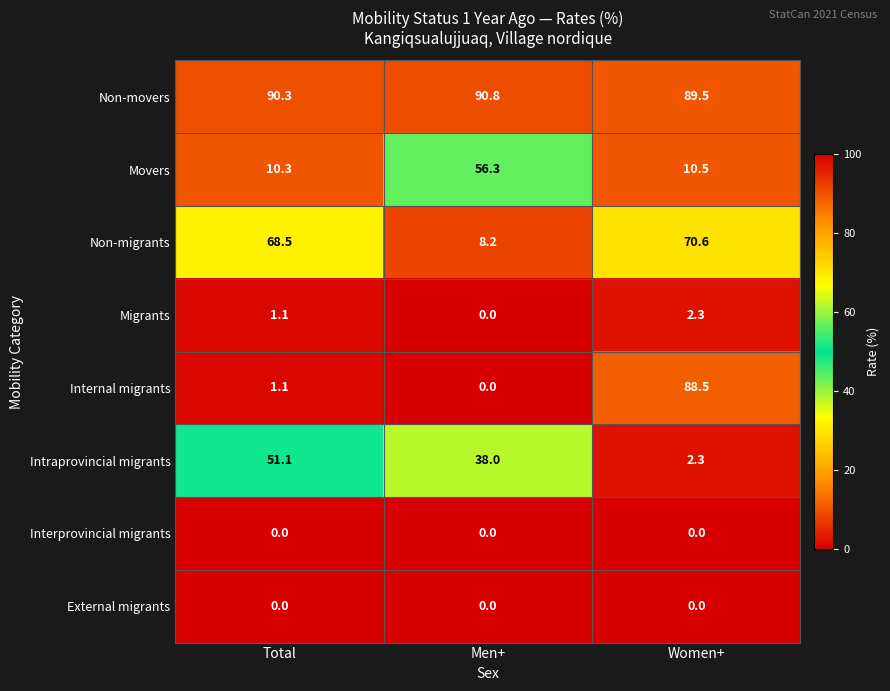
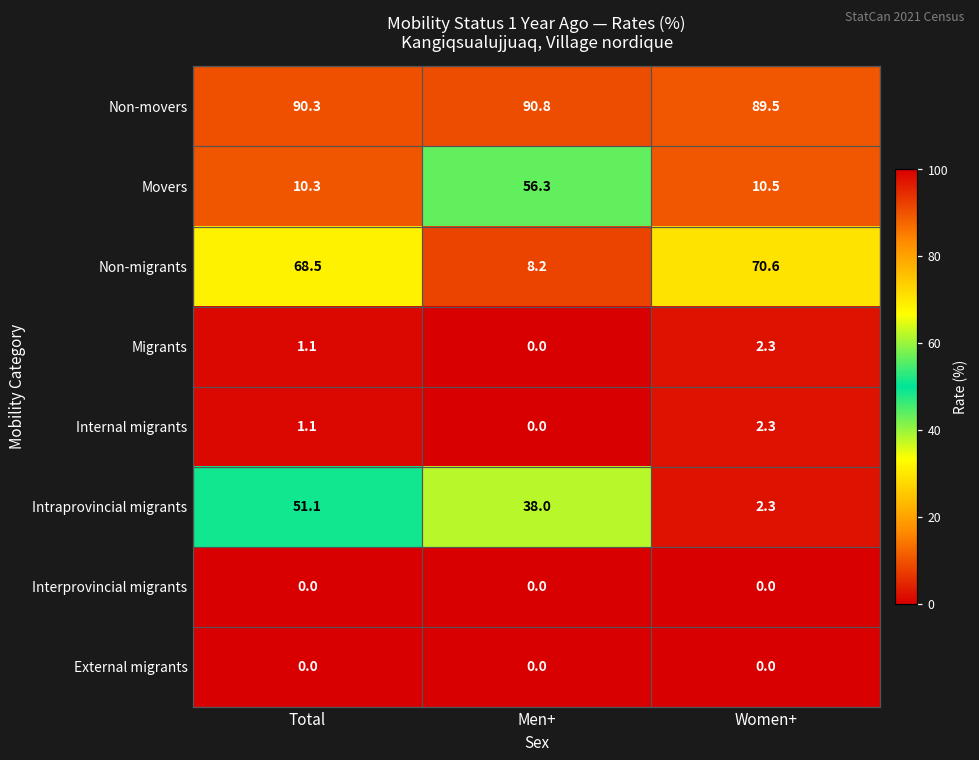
Internal migrants, Women+: 88.5 -> 2.3
